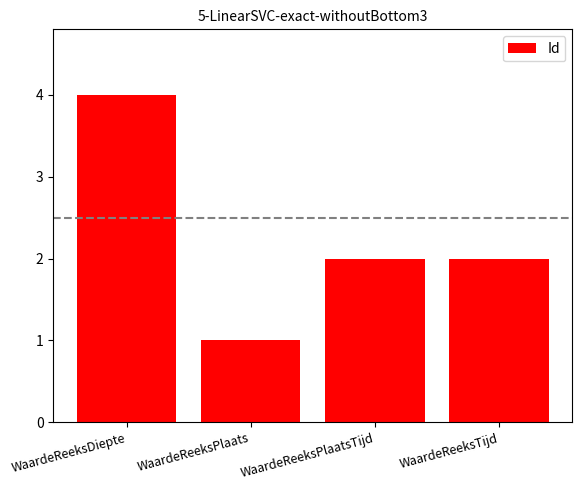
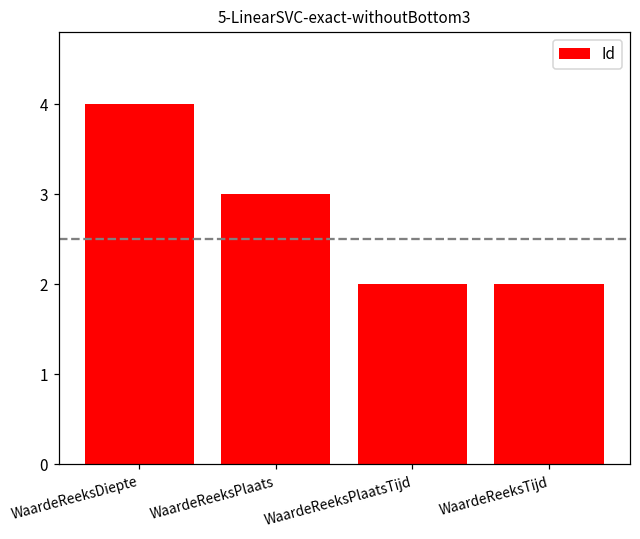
WaardeReeksPlaats: 1 -> 3
